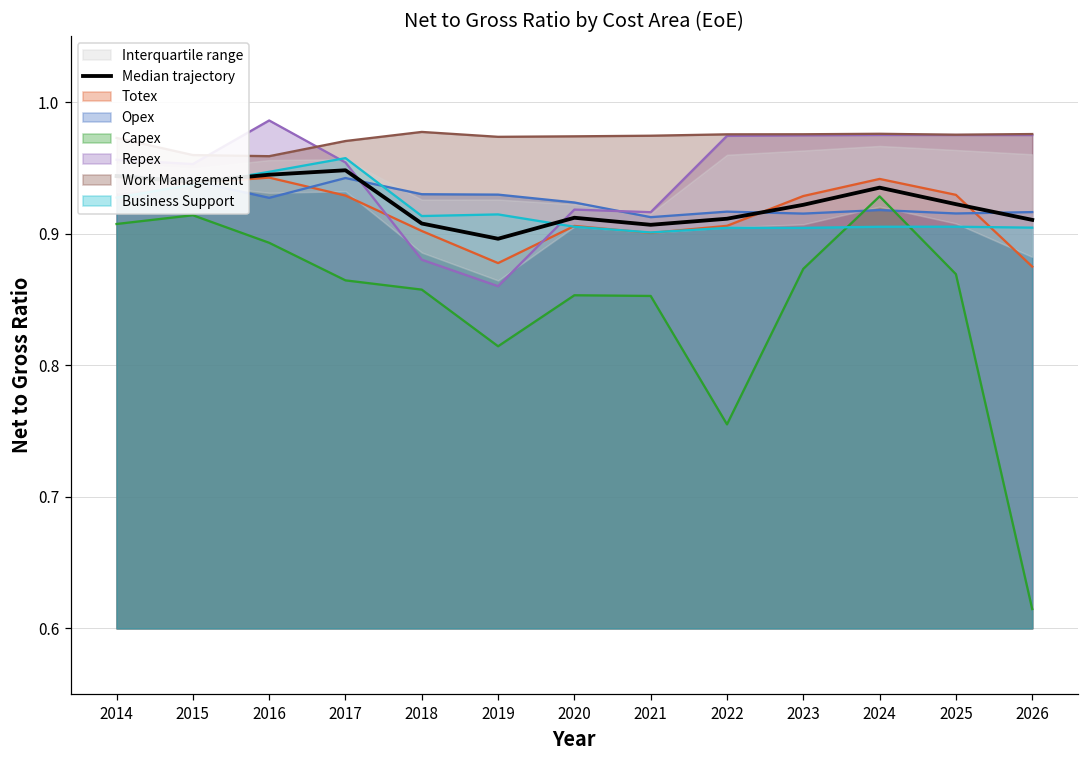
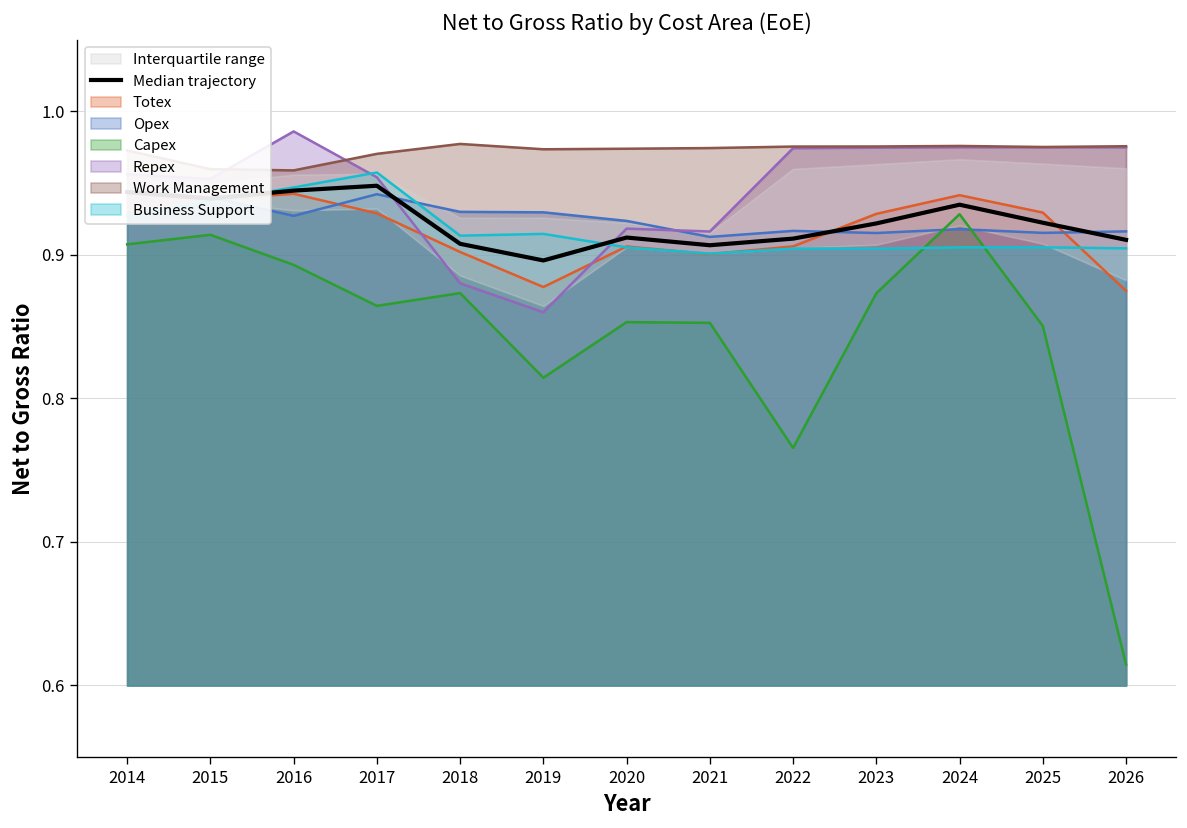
Capex, 2018: 0.857 -> 0.873
Capex, 2022: 0.755 -> 0.765
Capex, 2025: 0.869 -> 0.850
